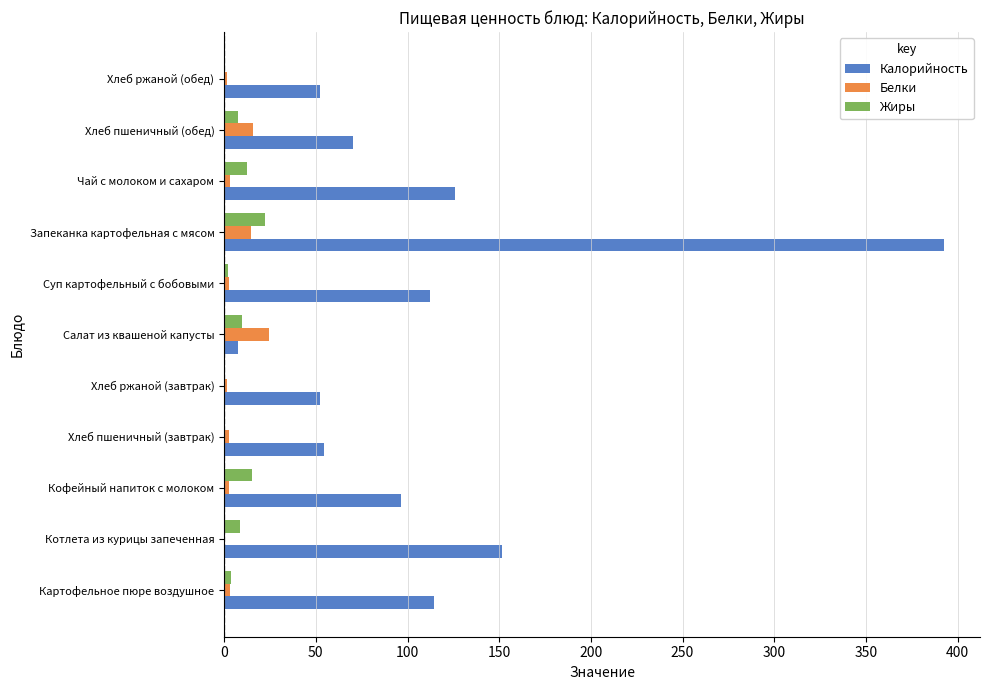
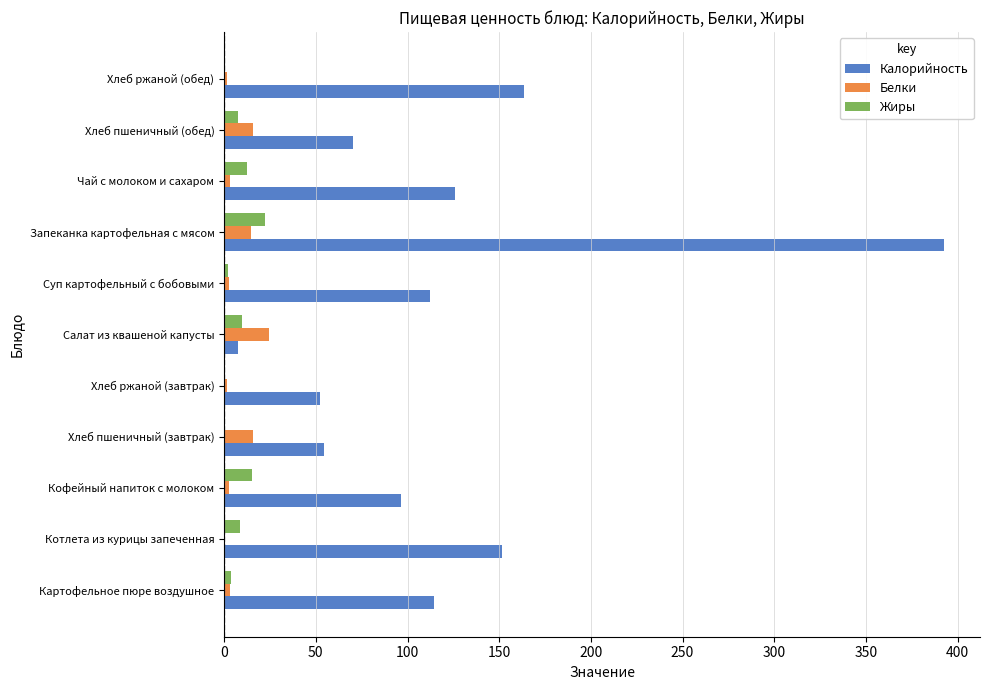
Калорийность, Хлеб ржаной (обед): 52 -> 164
Белки, Хлеб пшеничный (завтрак): 3 -> 16
